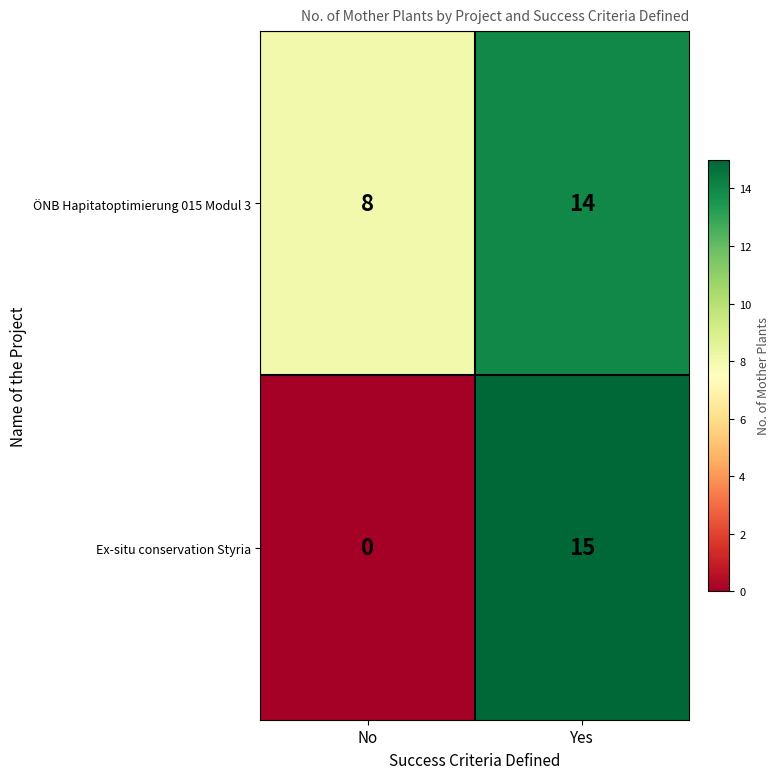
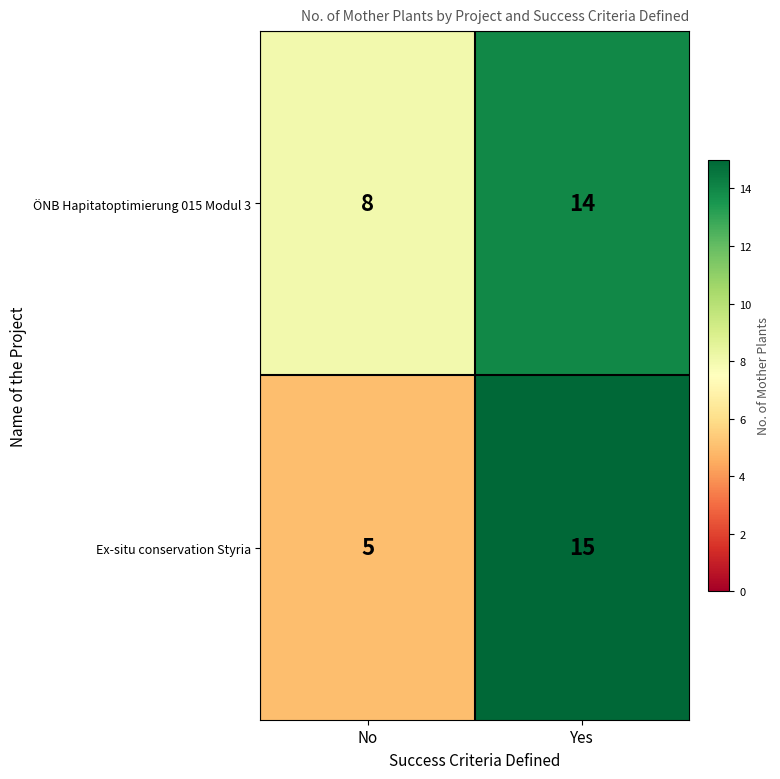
Ex-situ conservation Styria, No: 0 -> 5
